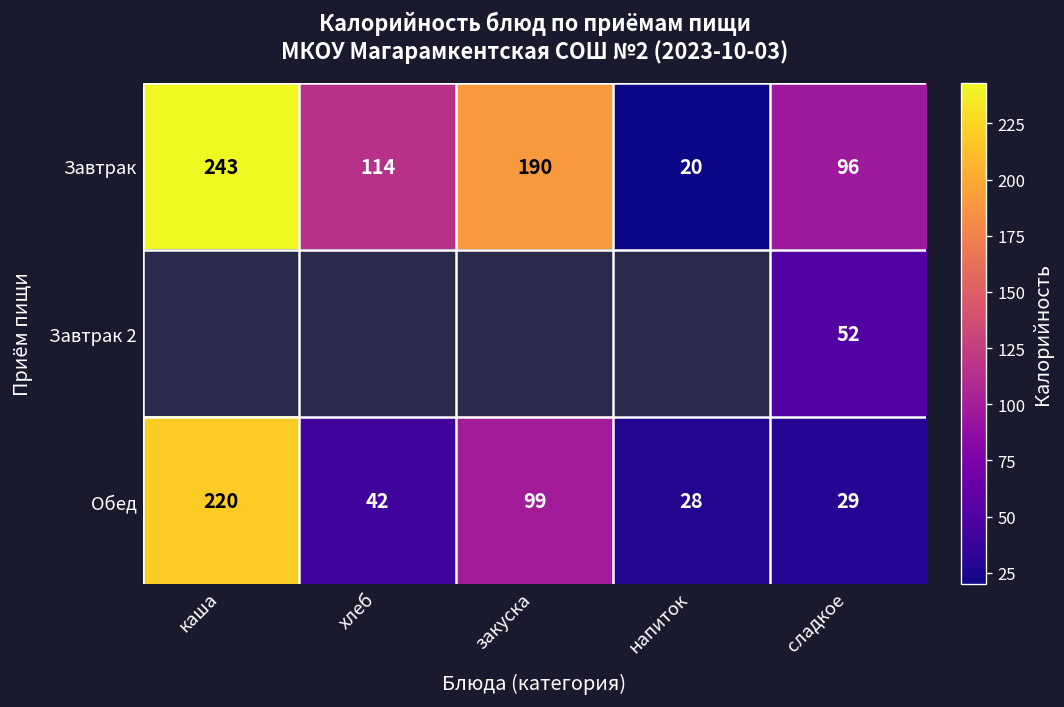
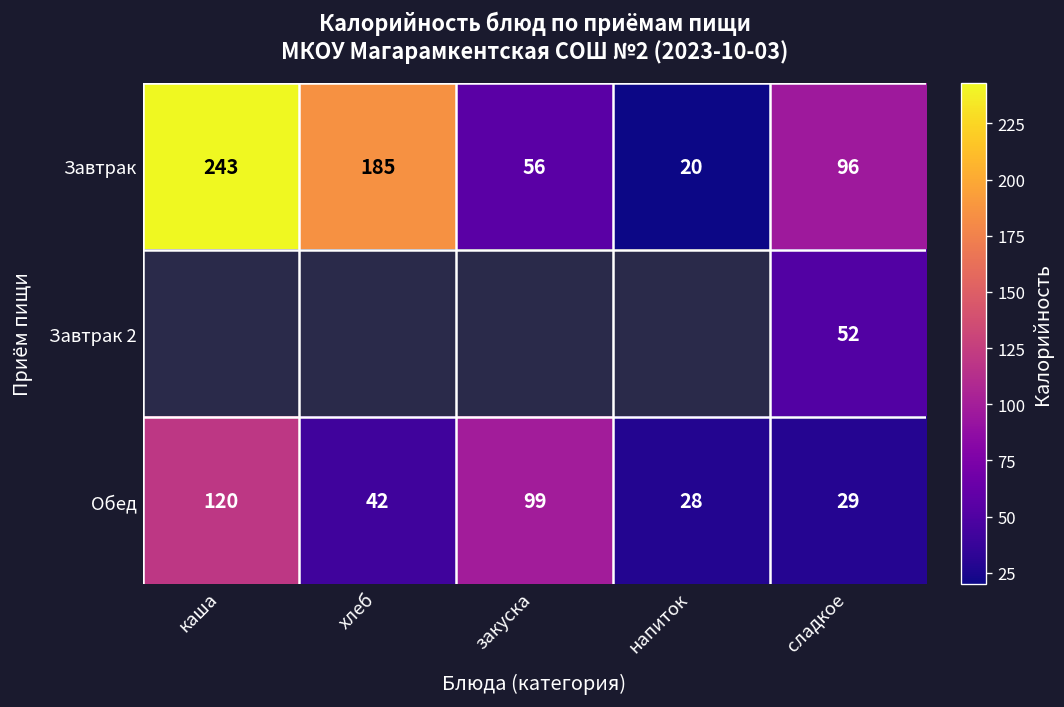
Завтрак, хлеб: 114 -> 185
Завтрак, закуска: 190 -> 56
Обед, каша: 220 -> 120
